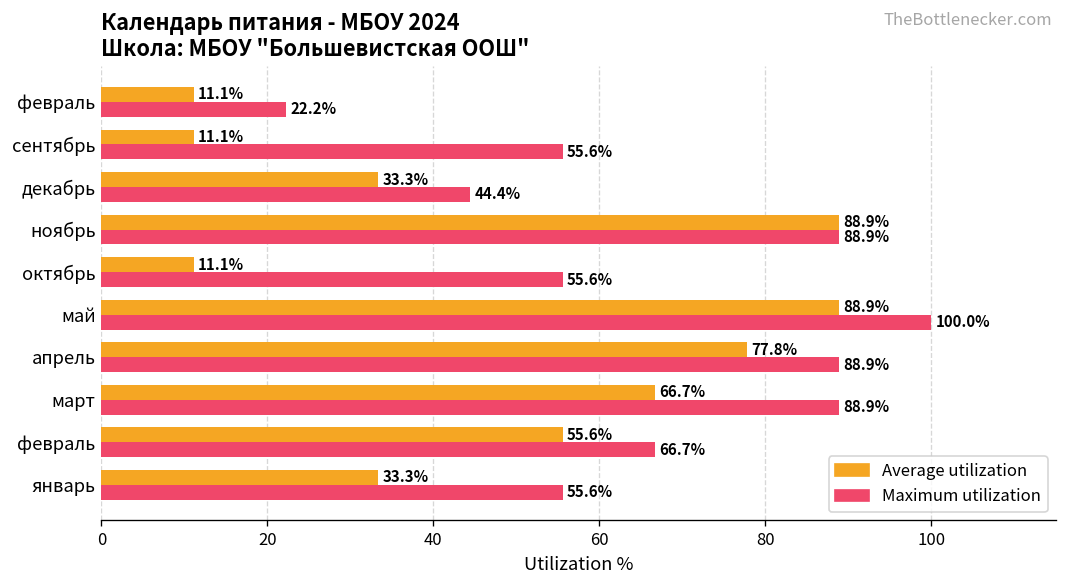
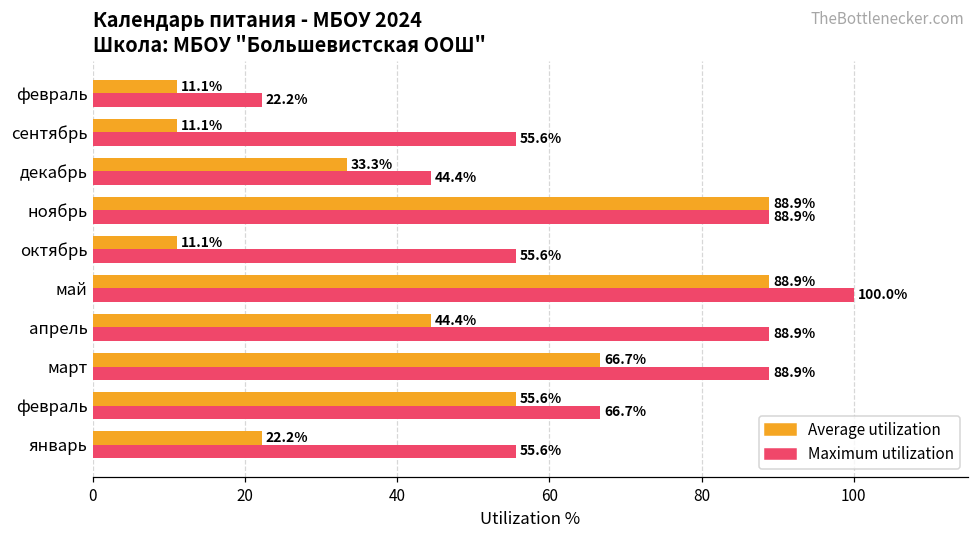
Average utilization, апрель: 77.8% -> 44.4%
Average utilization, январь: 33.3% -> 22.2%
